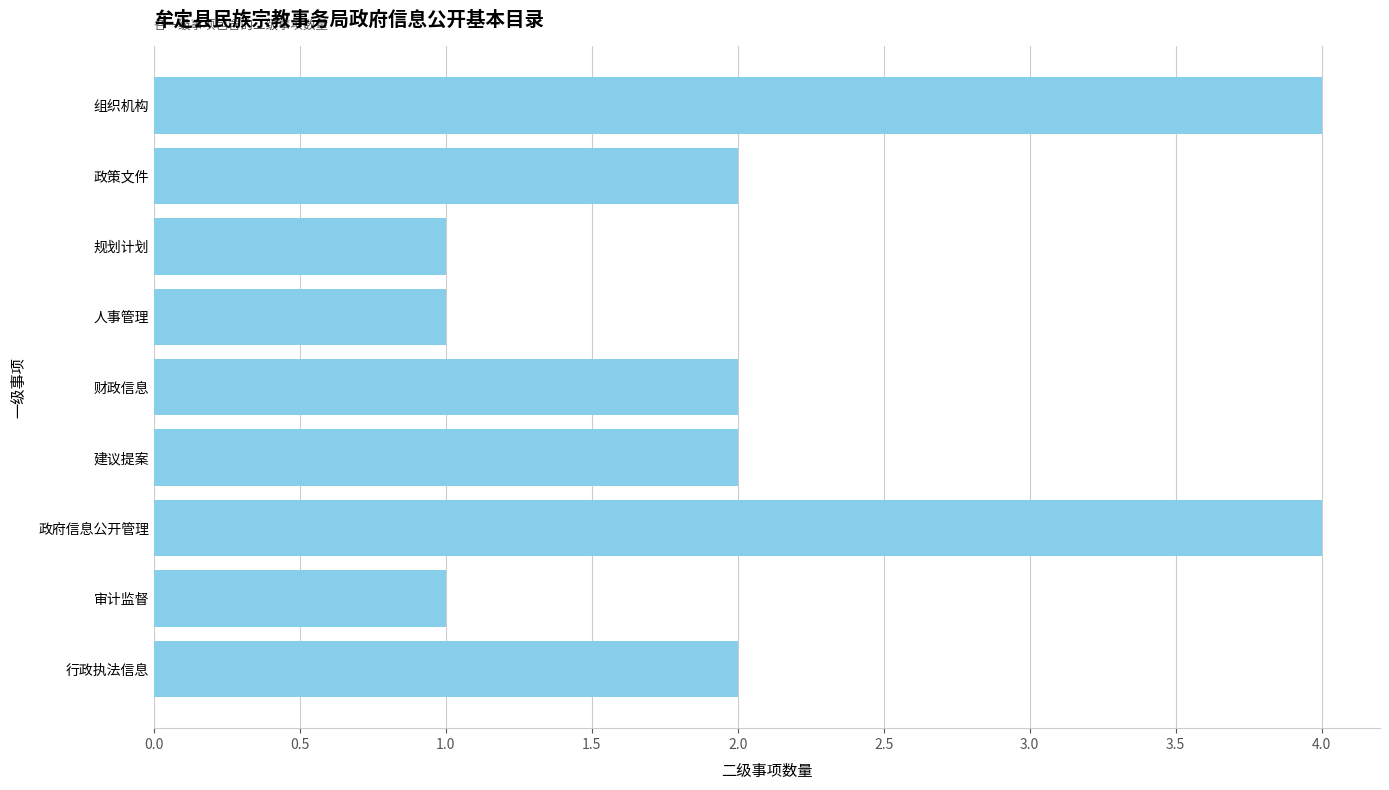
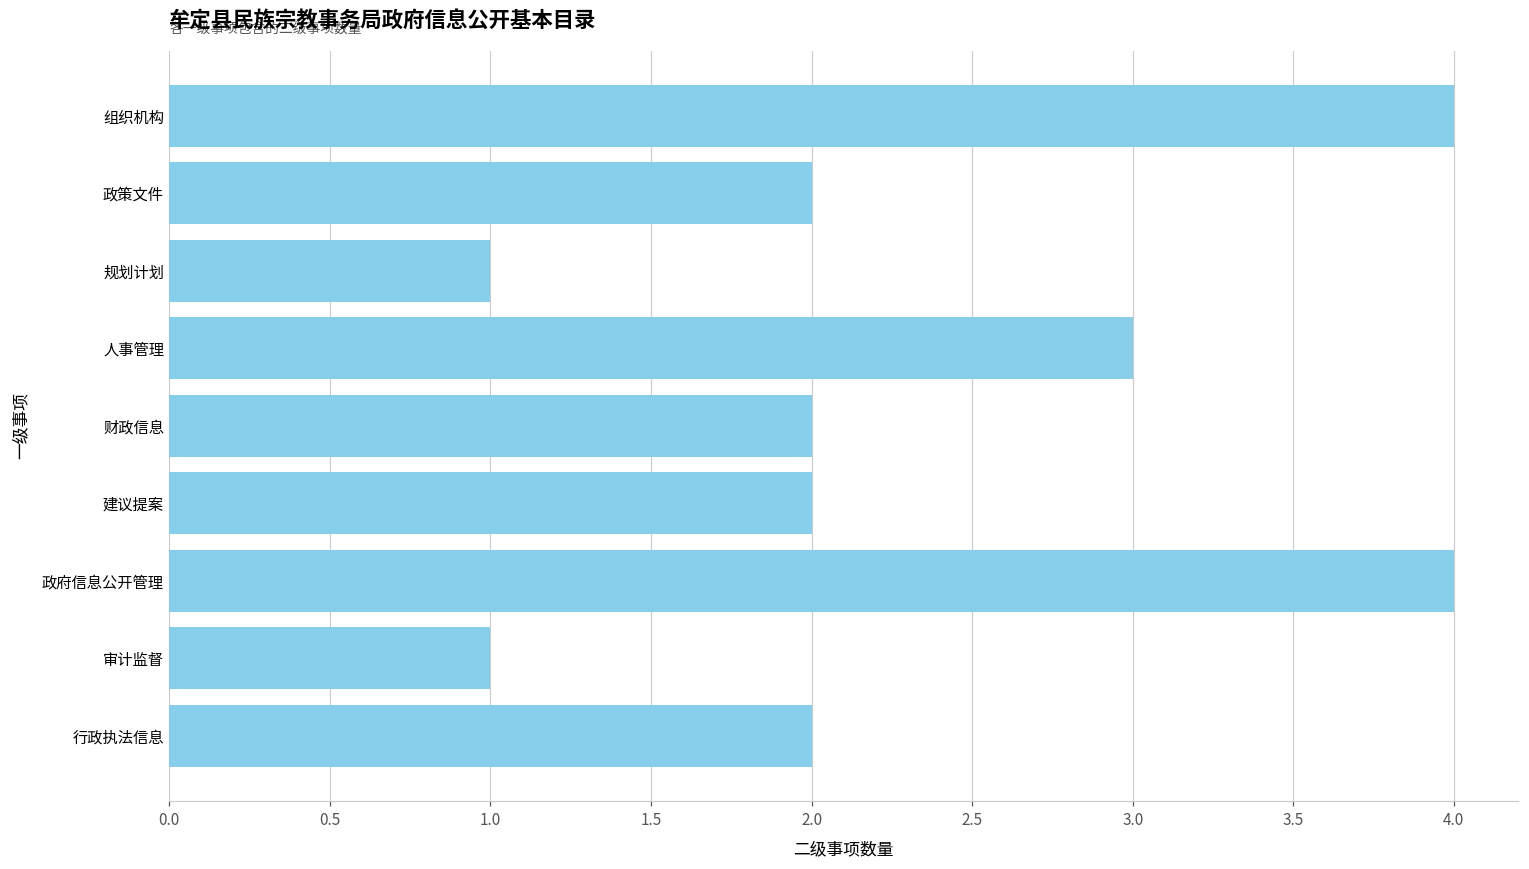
人事管理: 1 -> 3
